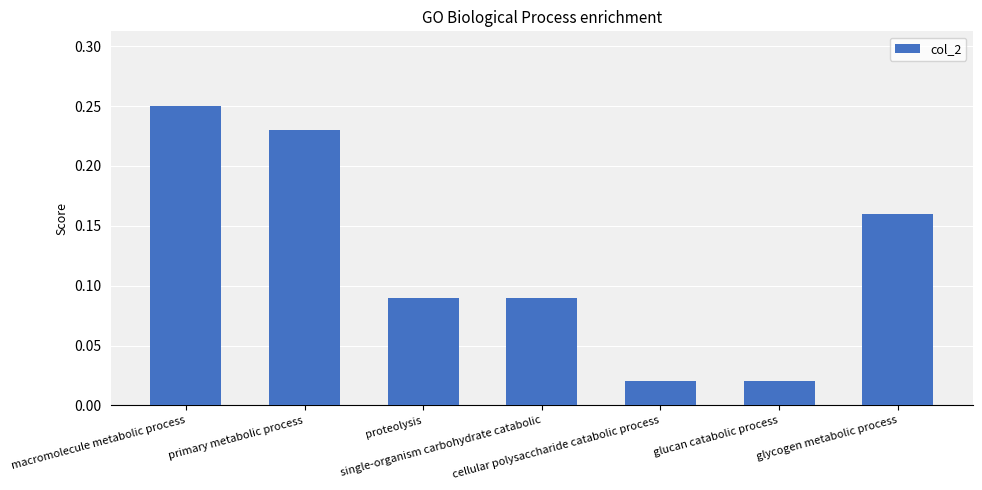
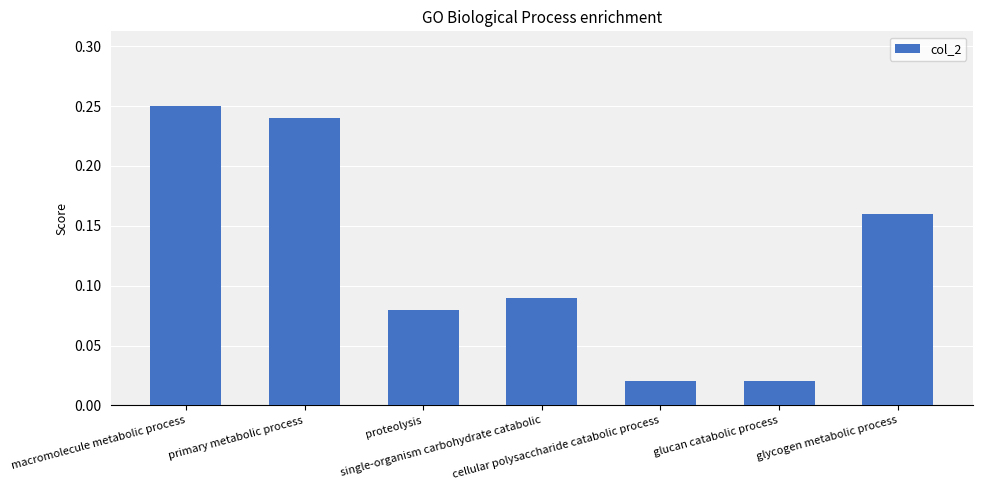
primary metabolic process: 0.23 -> 0.24
proteolysis: 0.09 -> 0.08
